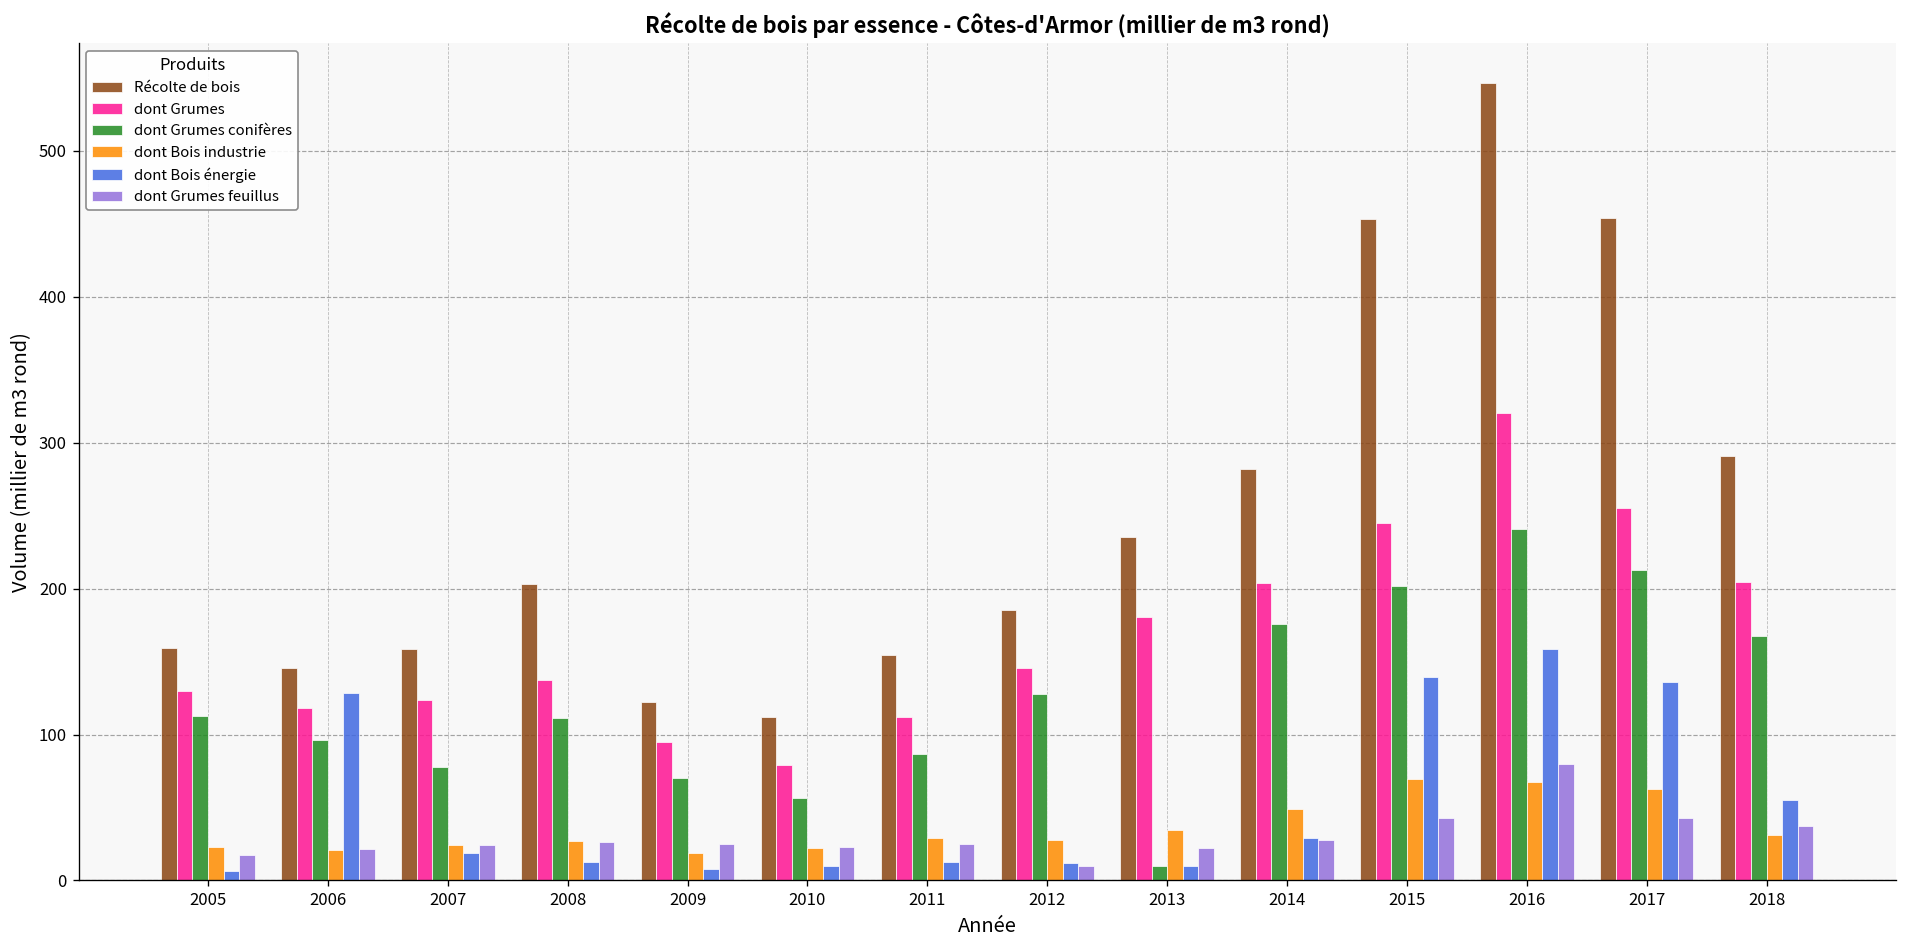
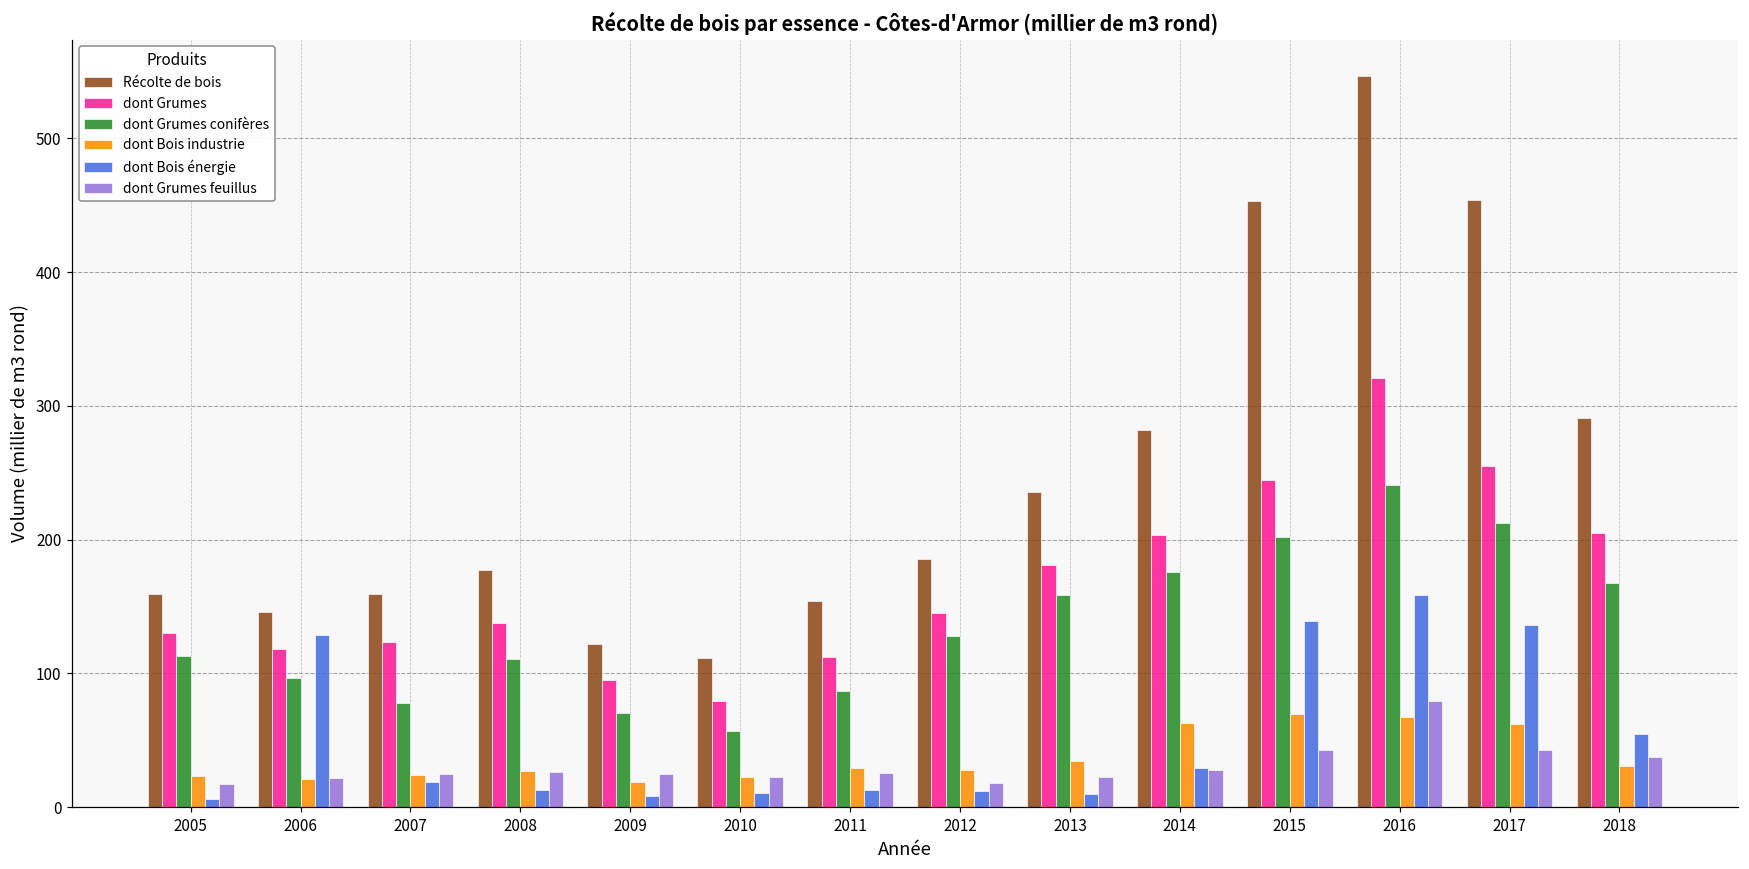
Récolte de bois, 2008: 203 -> 178
dont Grumes feuillus, 2012: 10 -> 18
dont Grumes conifères, 2013: 10 -> 158
dont Bois industrie, 2014: 49 -> 63
